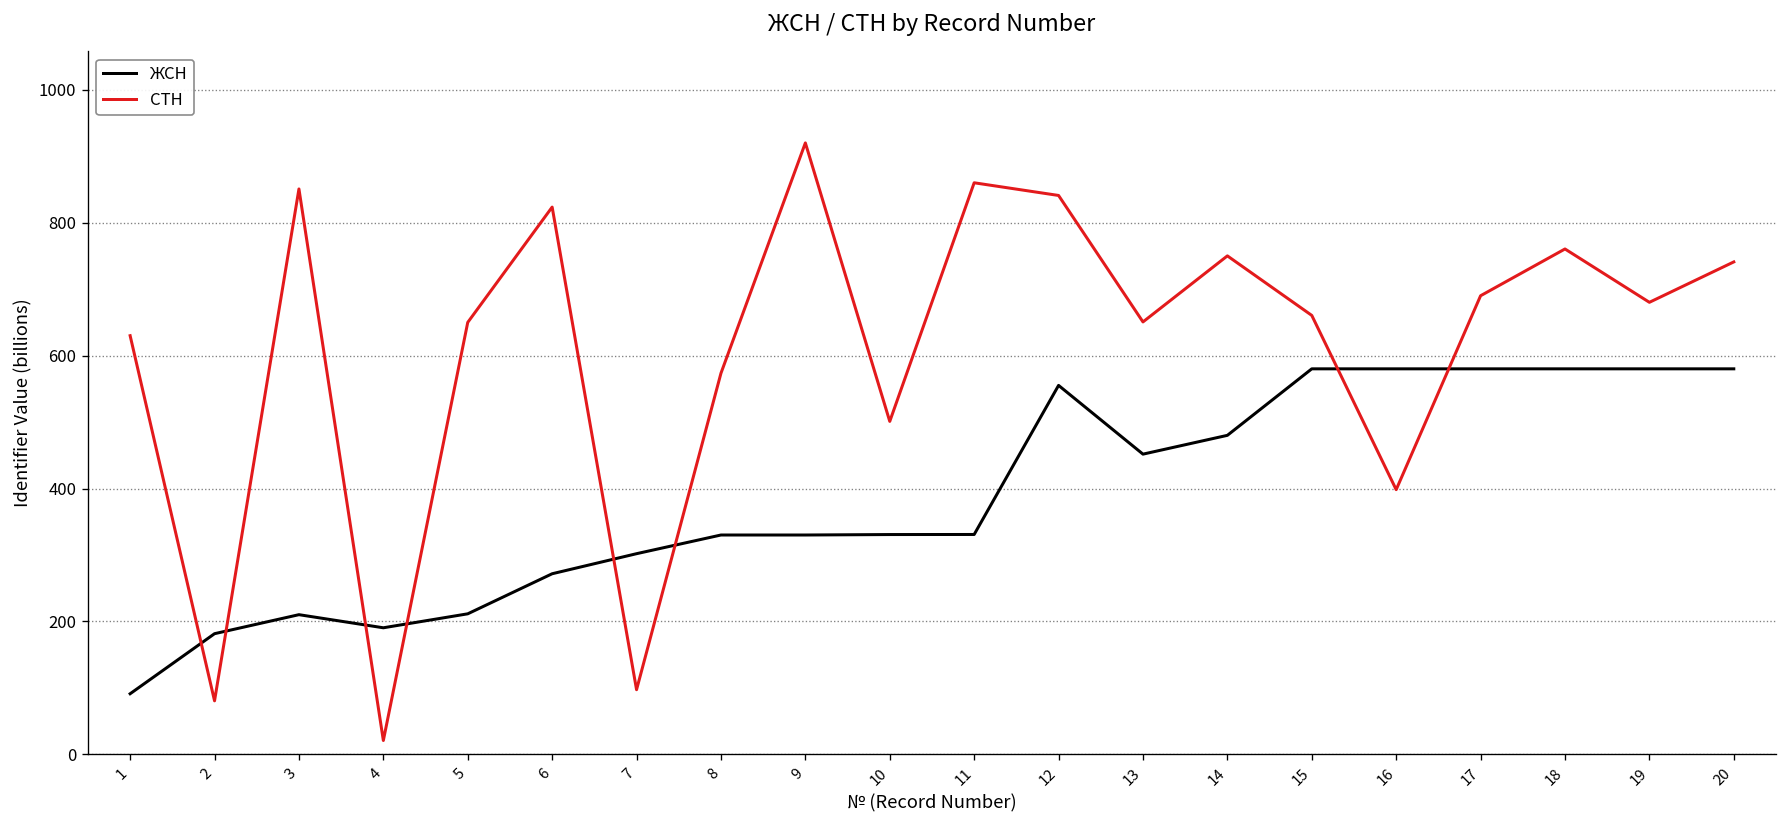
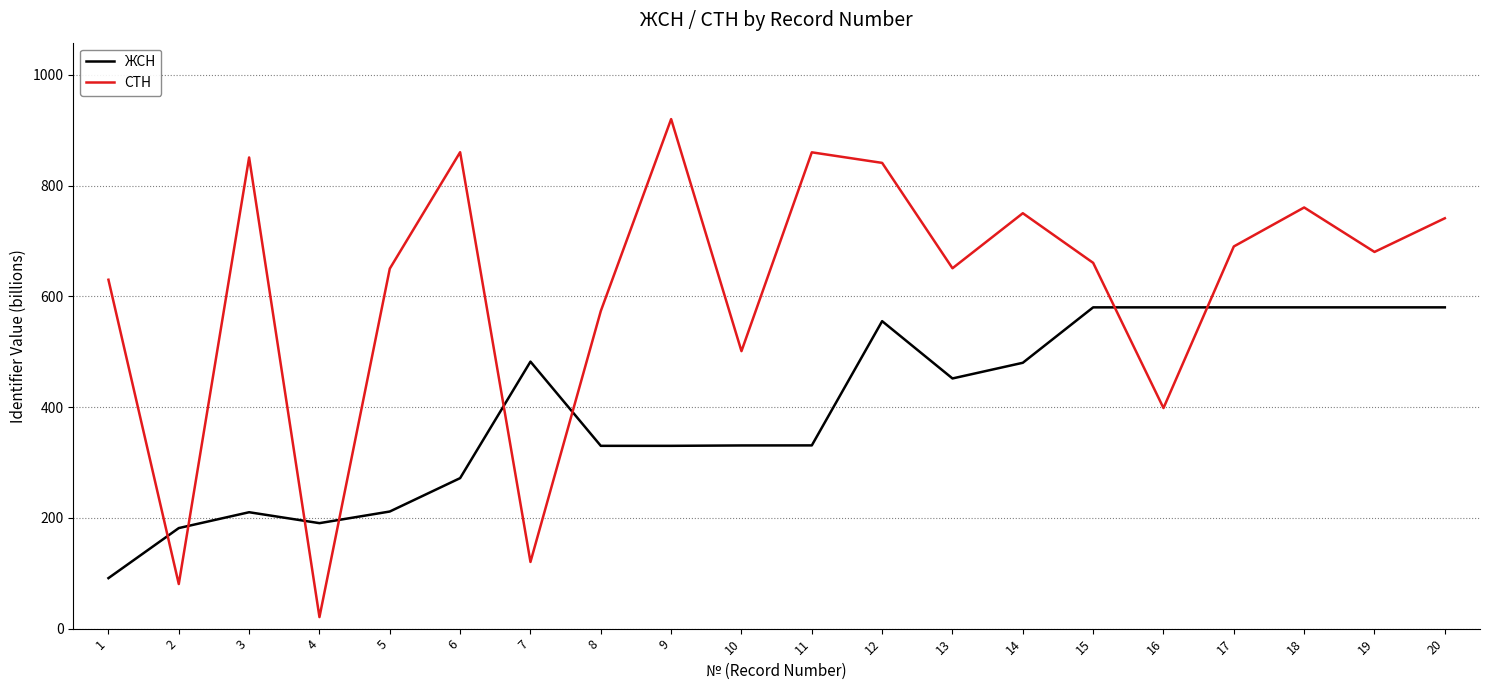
СТН, 6: 820 -> 860
ЖСН, 7: 300 -> 480
СТН, 7: 100 -> 120
